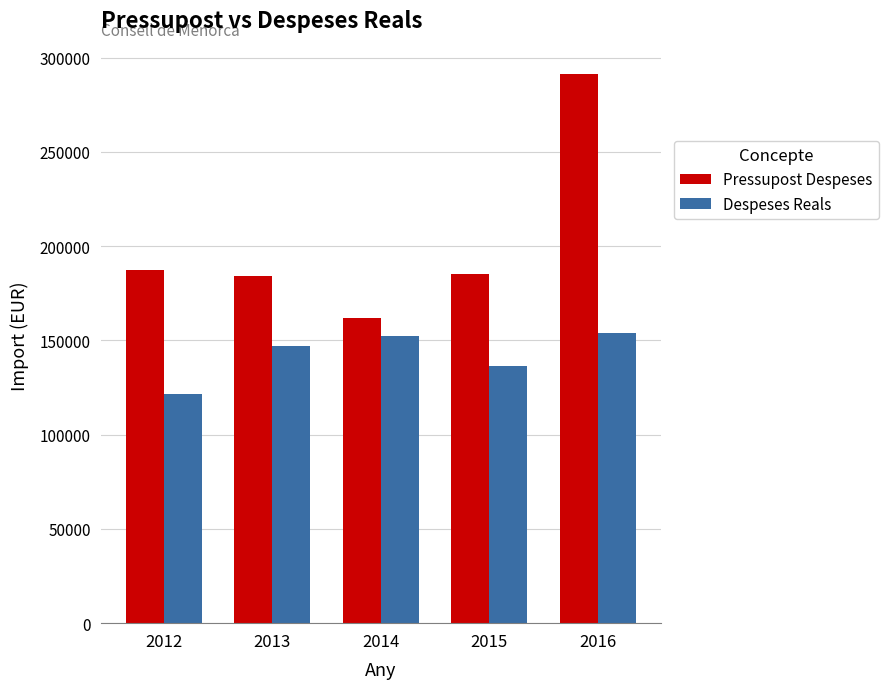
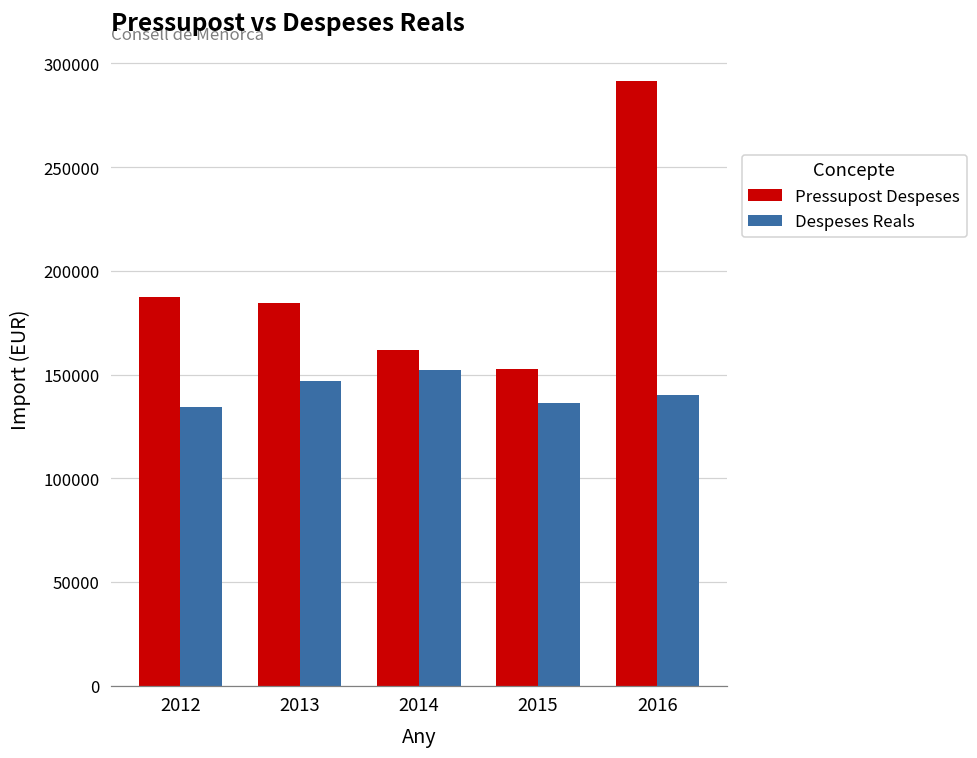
Despeses Reals, 2012: 122000 -> 135000
Pressupost Despeses, 2015: 185000 -> 153000
Despeses Reals, 2016: 154000 -> 140000
